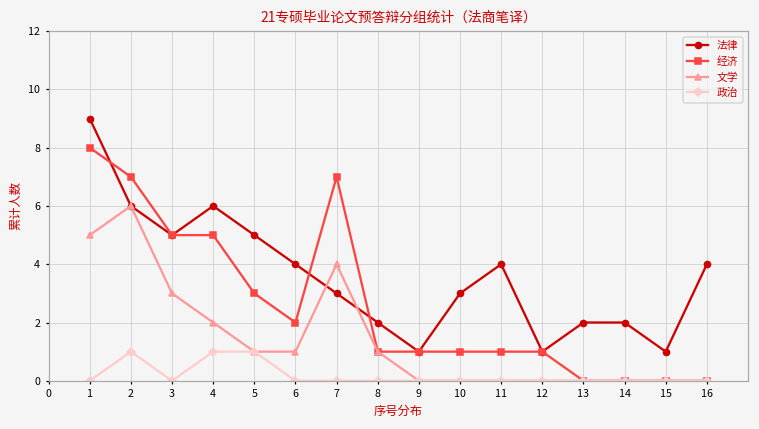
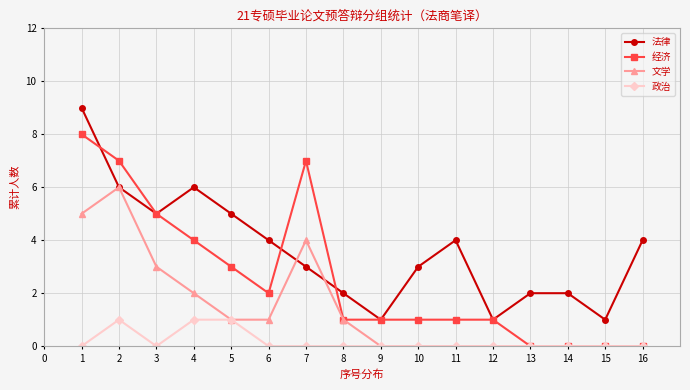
经济, 4: 5 -> 4
